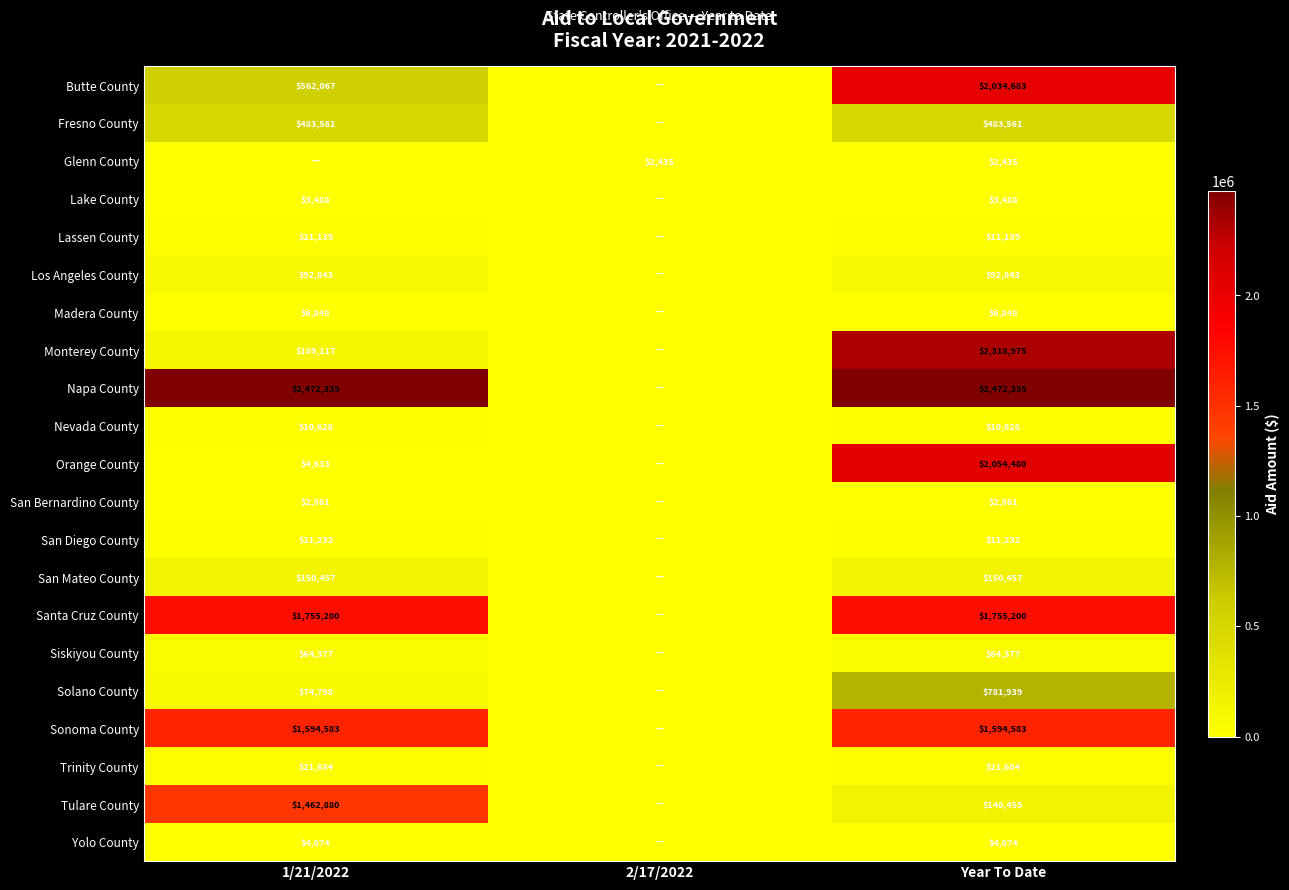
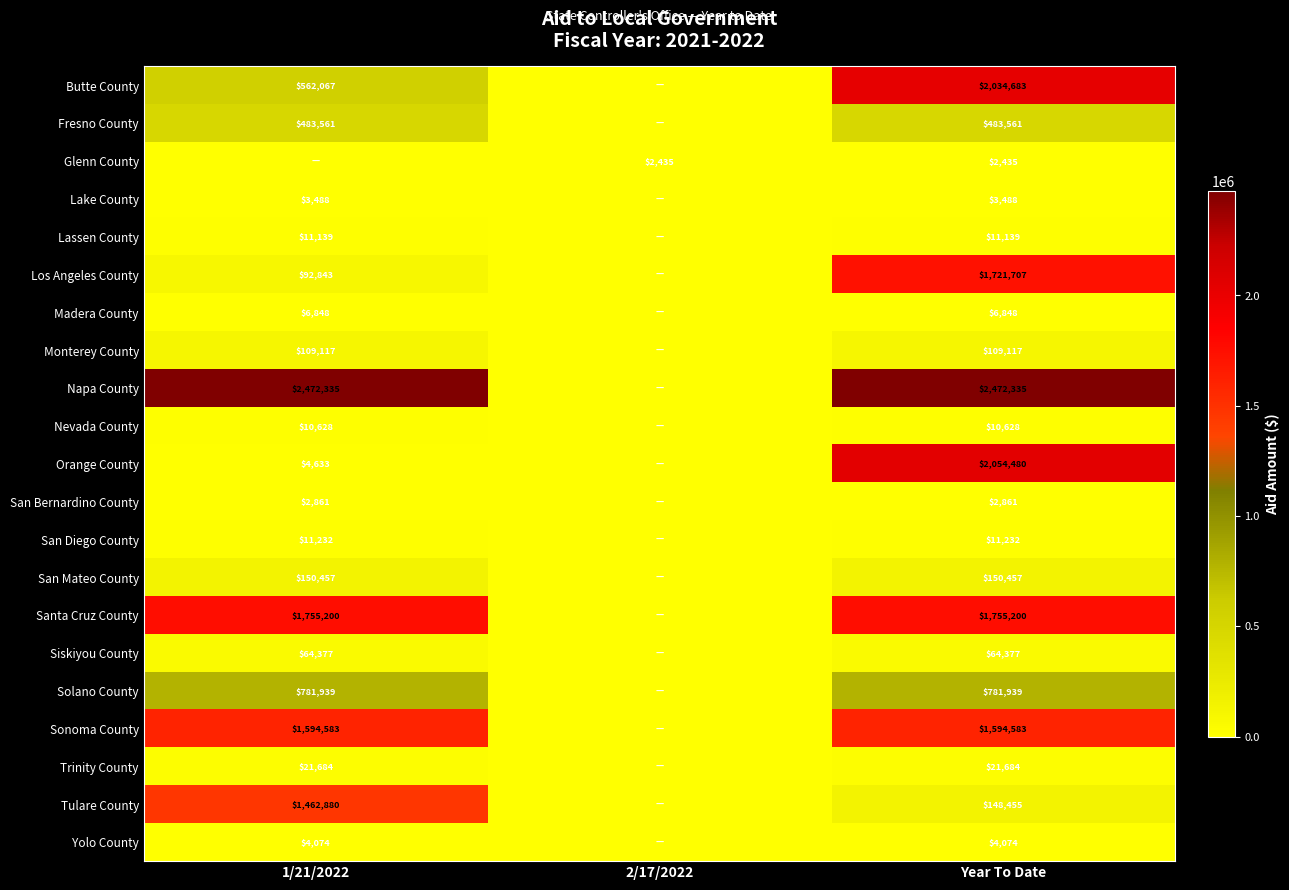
Los Angeles County, Year To Date: $92,843 -> $1,721,707
Monterey County, Year To Date: $2,318,975 -> $109,117
Solano County, 1/21/2022: $74,798 -> $781,939
